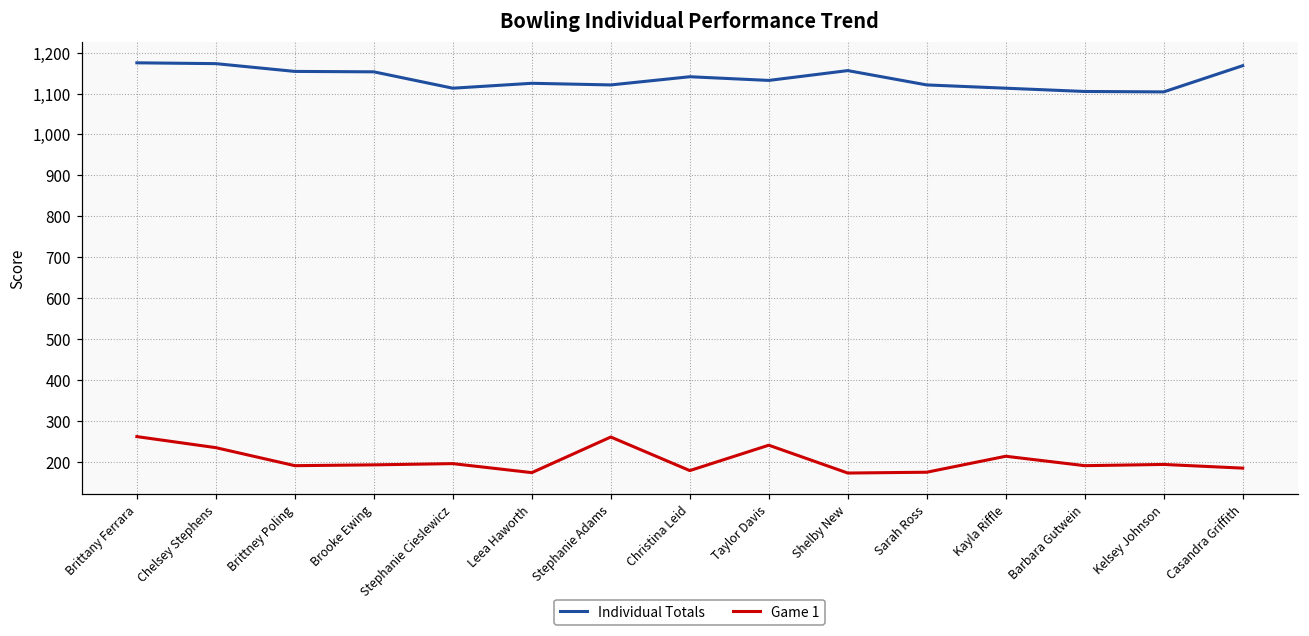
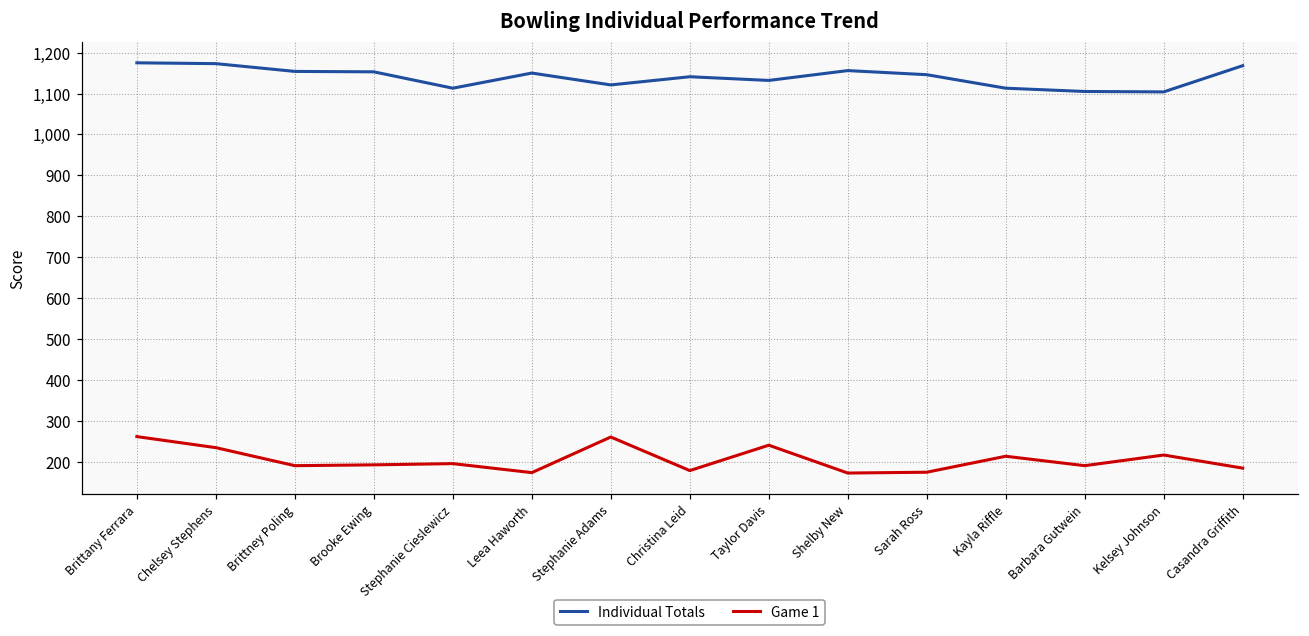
Individual Totals, Leea Haworth: 1,130 -> 1,150
Individual Totals, Sarah Ross: 1,120 -> 1,150
Game 1, Kelsey Johnson: 190 -> 220
